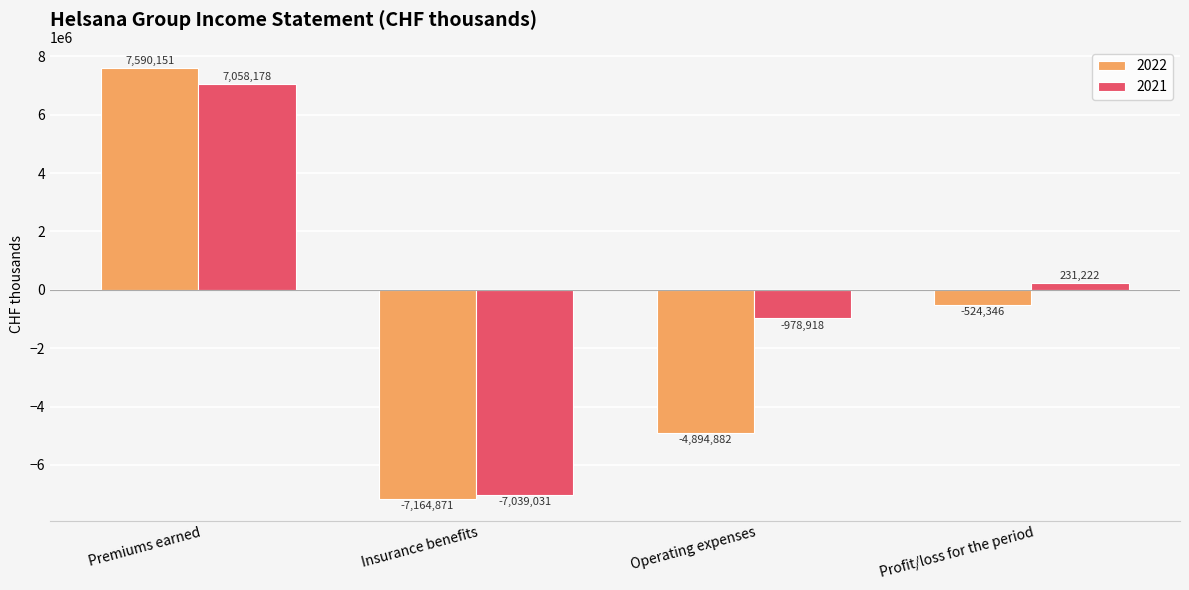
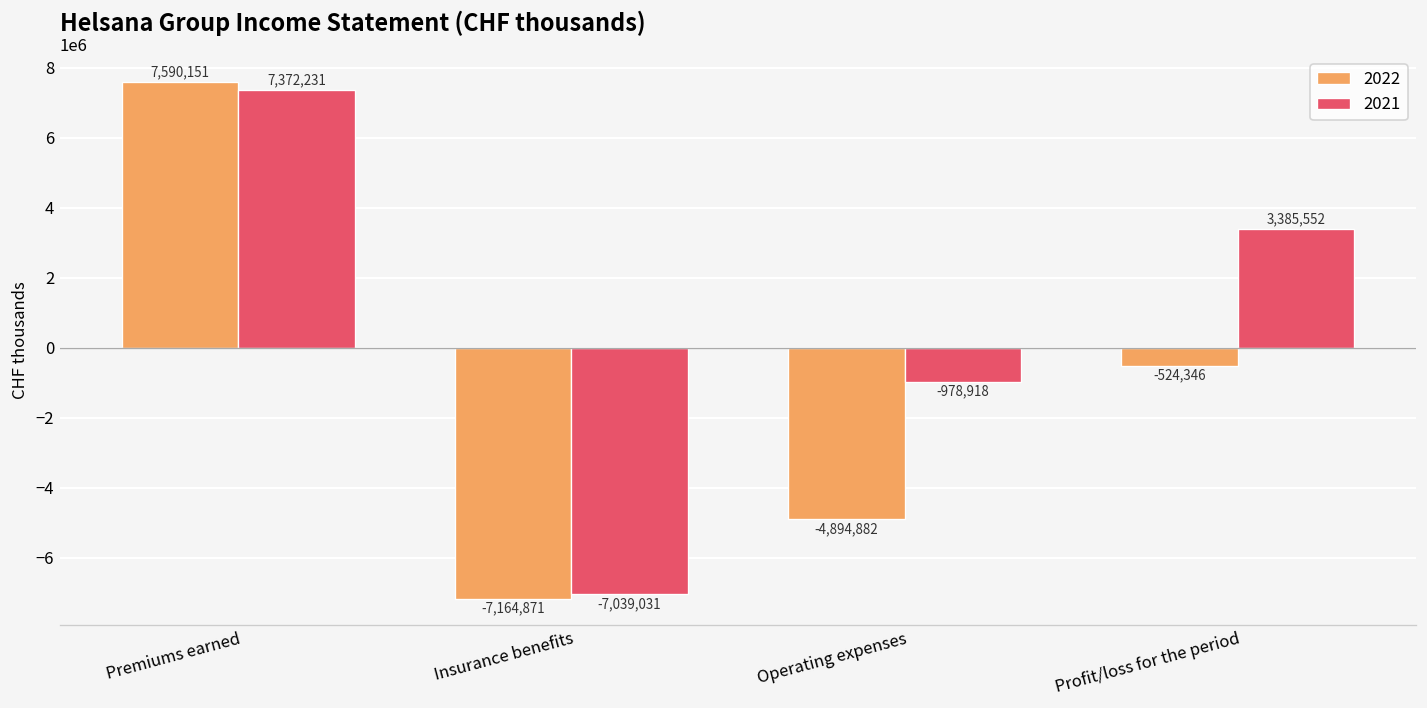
2021, Premiums earned: 7,058,178 -> 7,372,231
2021, Profit/loss for the period: 231,222 -> 3,385,552
